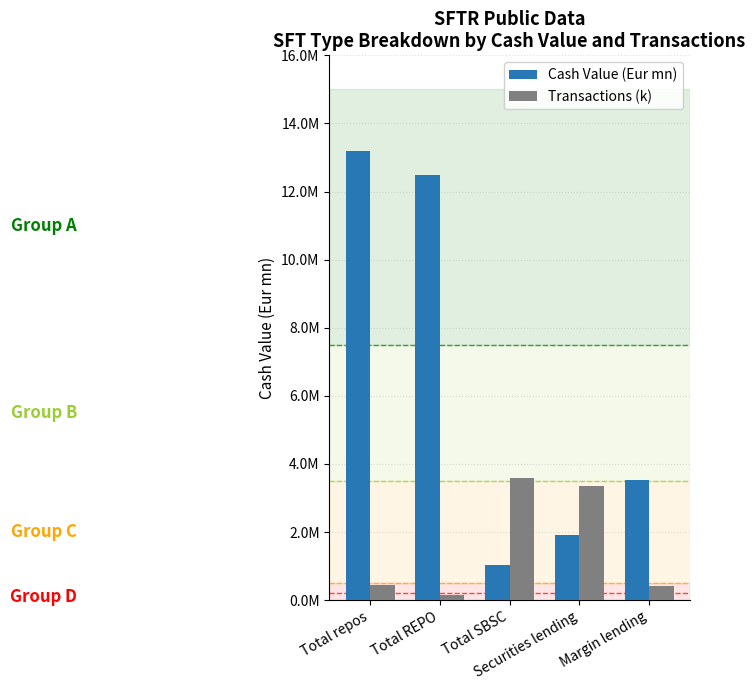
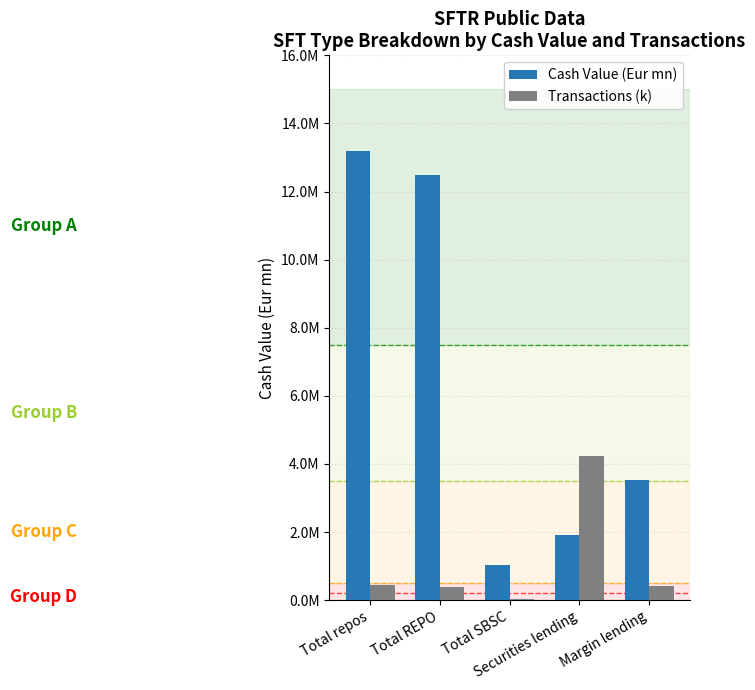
Transactions (k), Total REPO: 200000 -> 400000
Transactions (k), Total SBSC: 3600000 -> 0
Transactions (k), Securities lending: 3400000 -> 4200000
